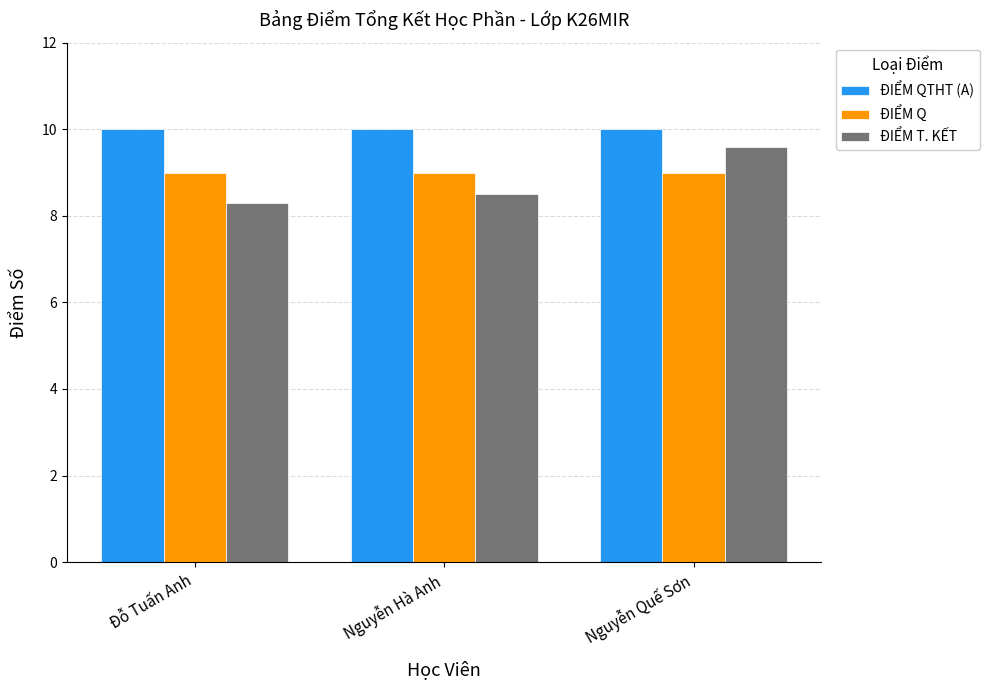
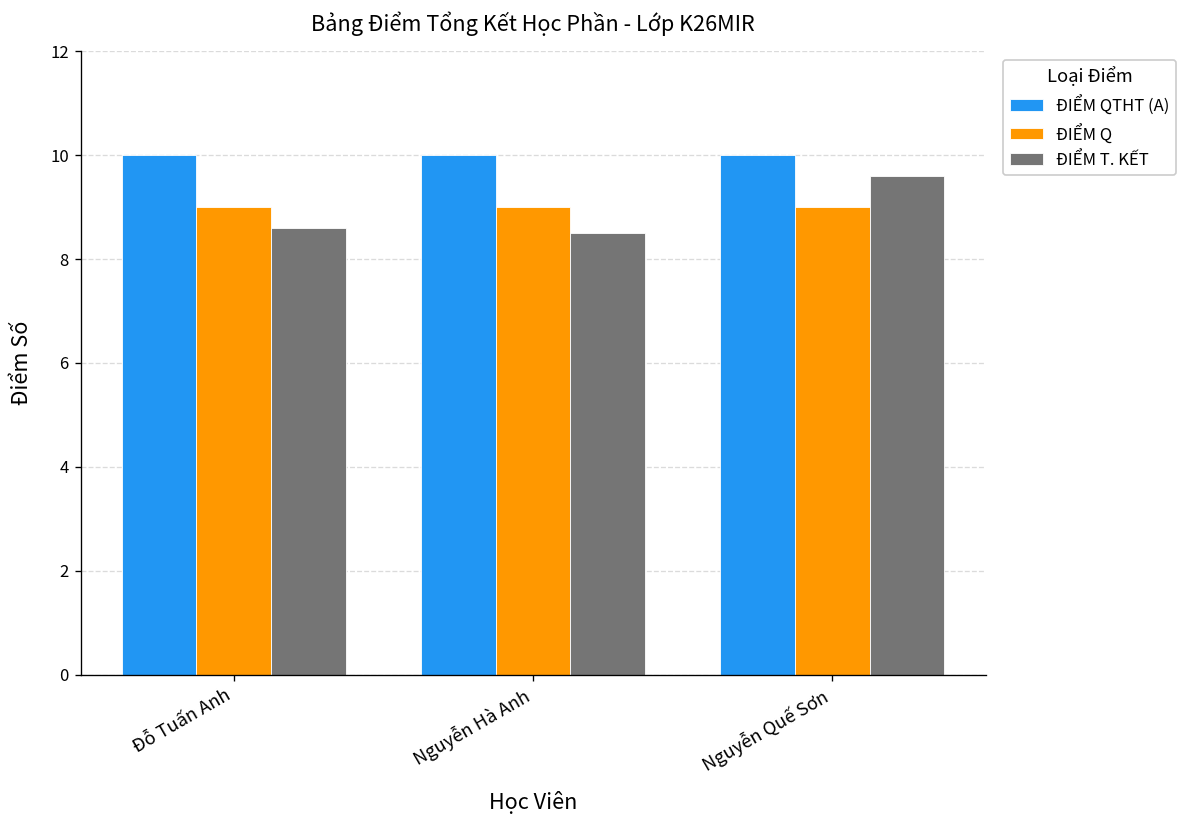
ĐIỂM T. KẾT, Đỗ Tuấn Anh: 8.3 -> 8.6
